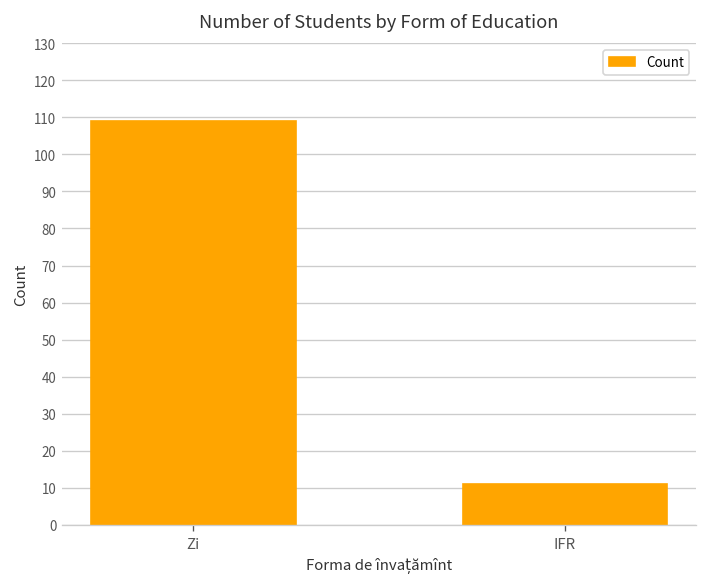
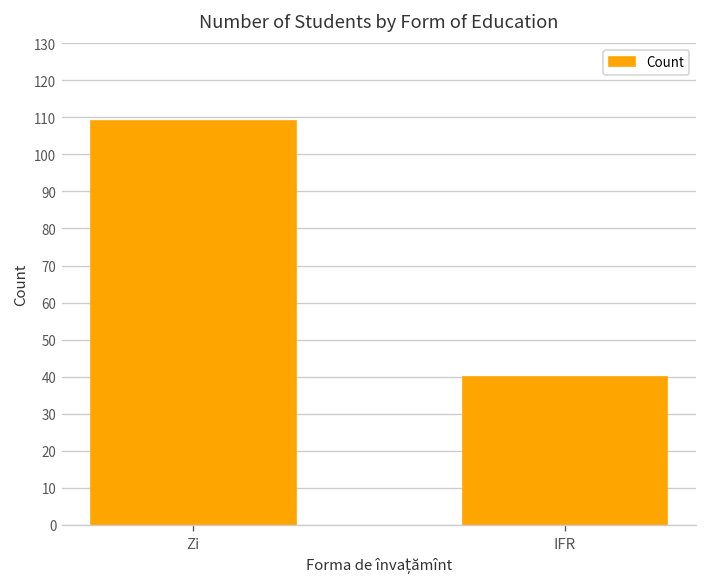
IFR: 11 -> 40
